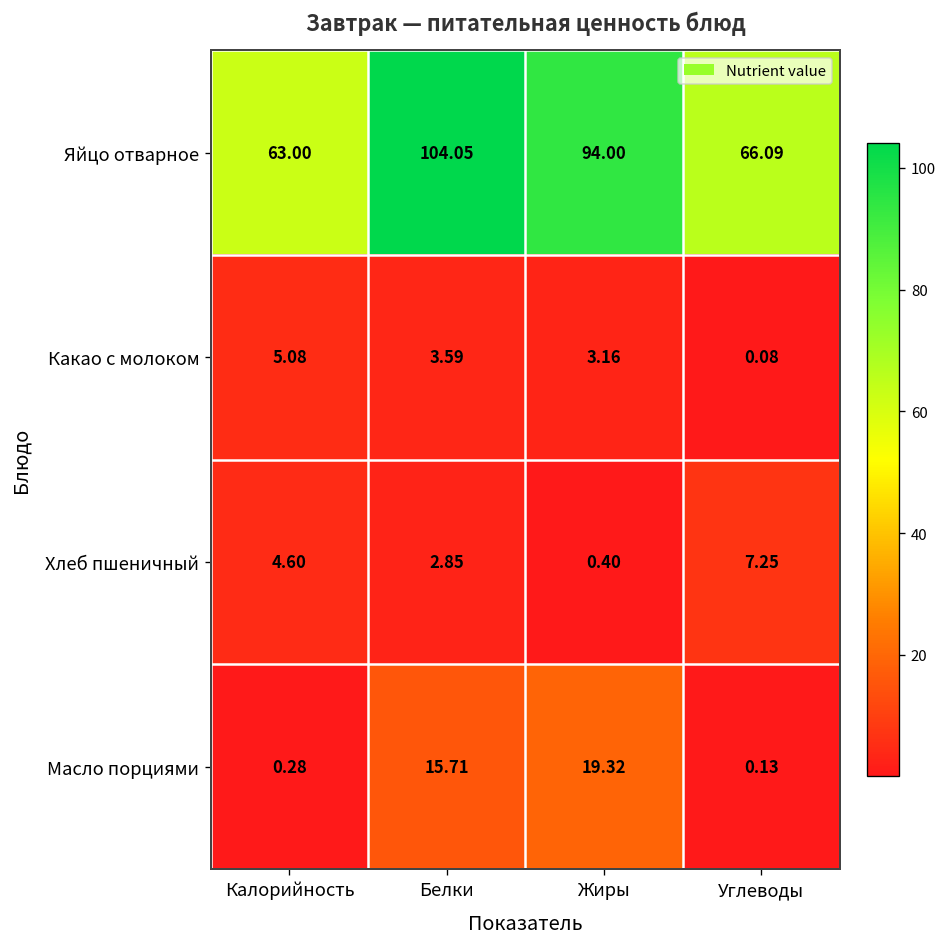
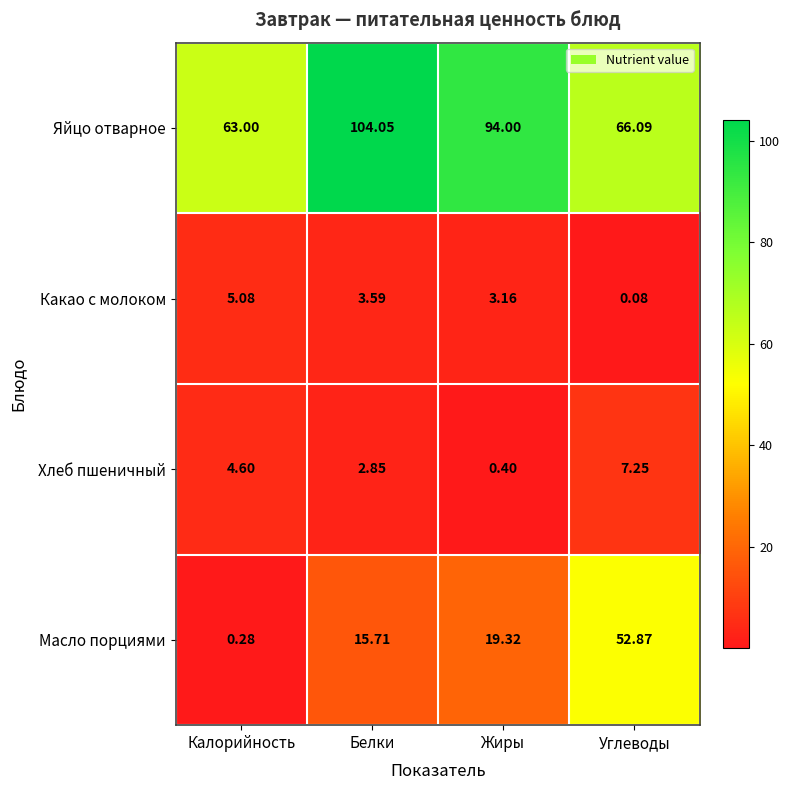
Масло порциями, Углеводы: 0.13 -> 52.87
